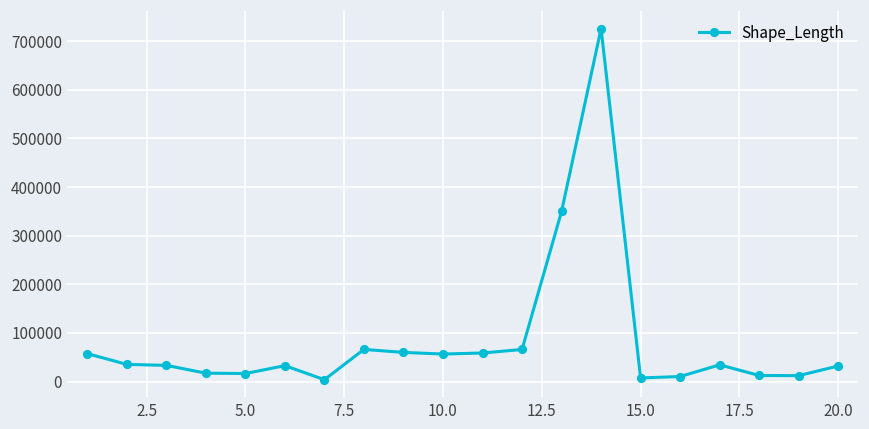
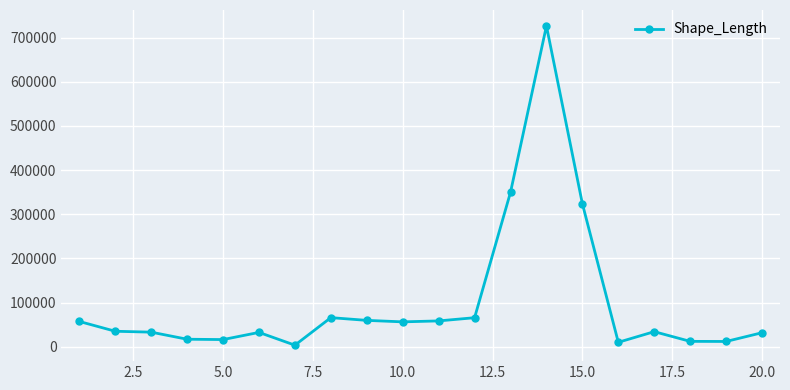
15.0: 10000 -> 320000
